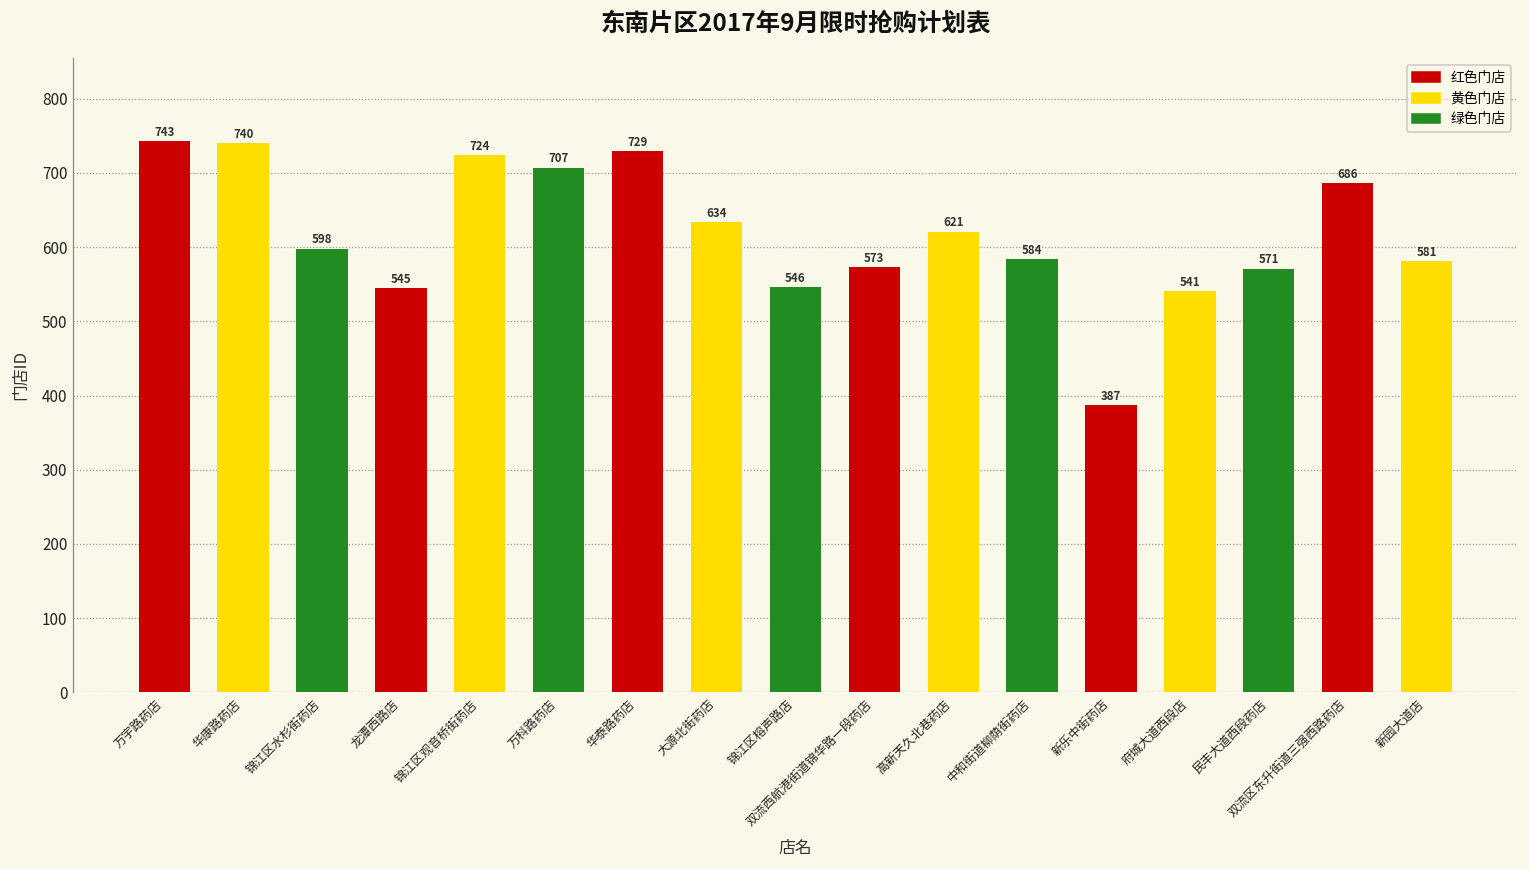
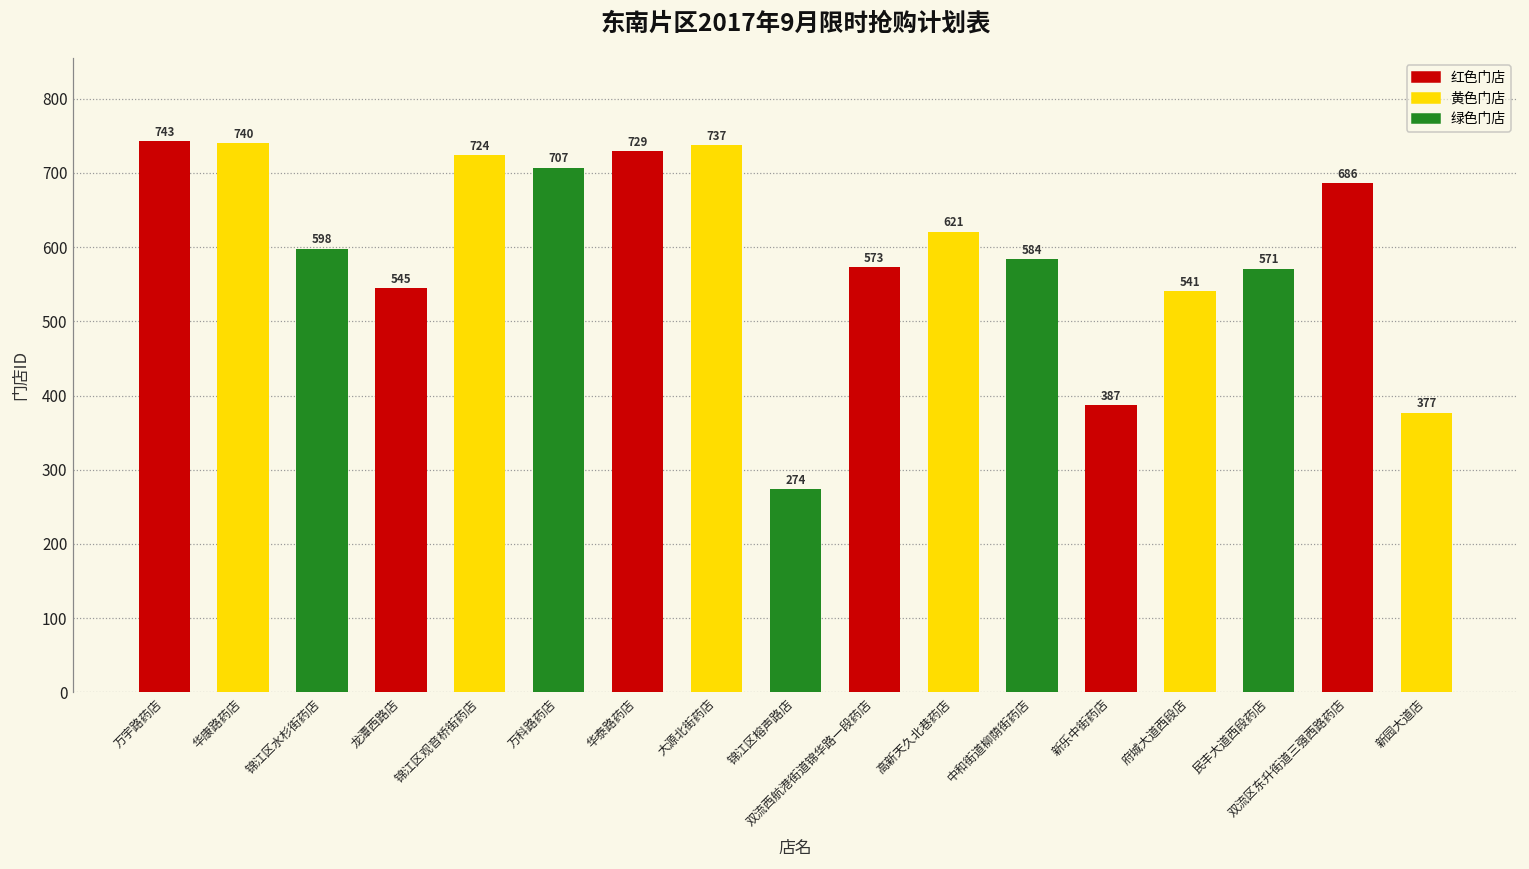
大源北街药店: 634 -> 737
锦江区榕声路店: 546 -> 274
新园大道店: 581 -> 377
